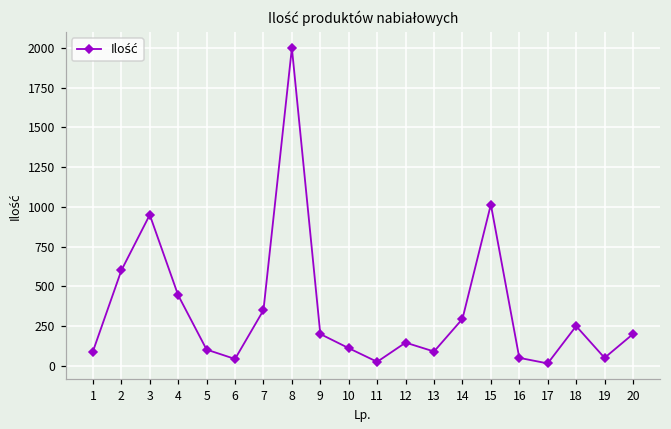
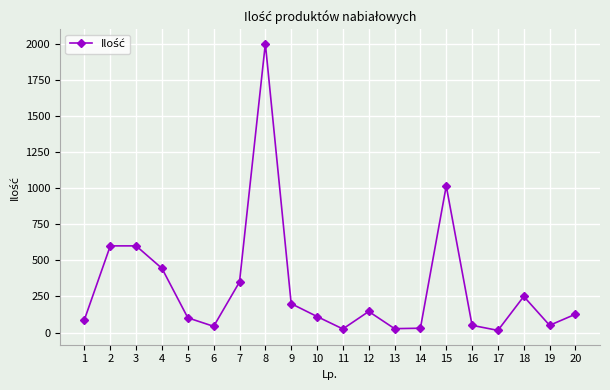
3: 950 -> 600
13: 90 -> 30
14: 300 -> 30
20: 200 -> 130
